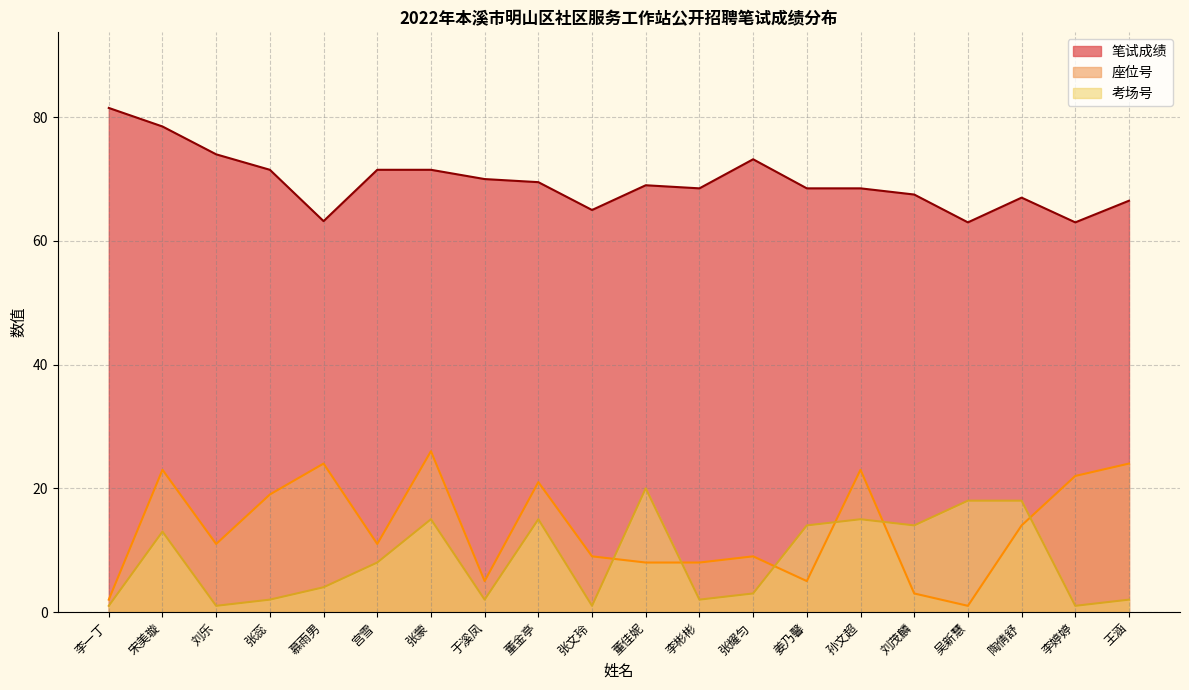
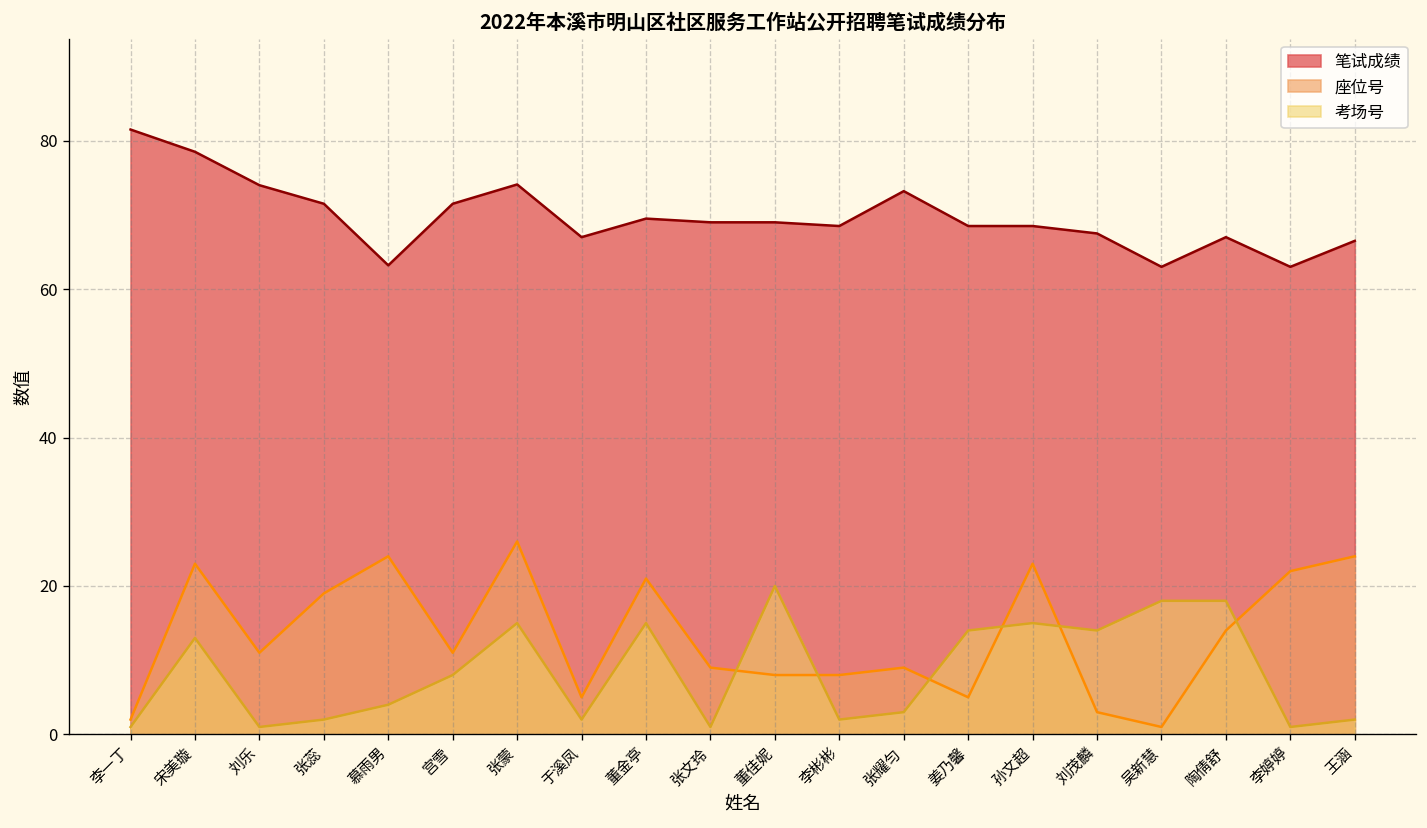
笔试成绩, 张蒙: 72 -> 74
笔试成绩, 于溪凤: 70 -> 67
笔试成绩, 张文玲: 65 -> 69
